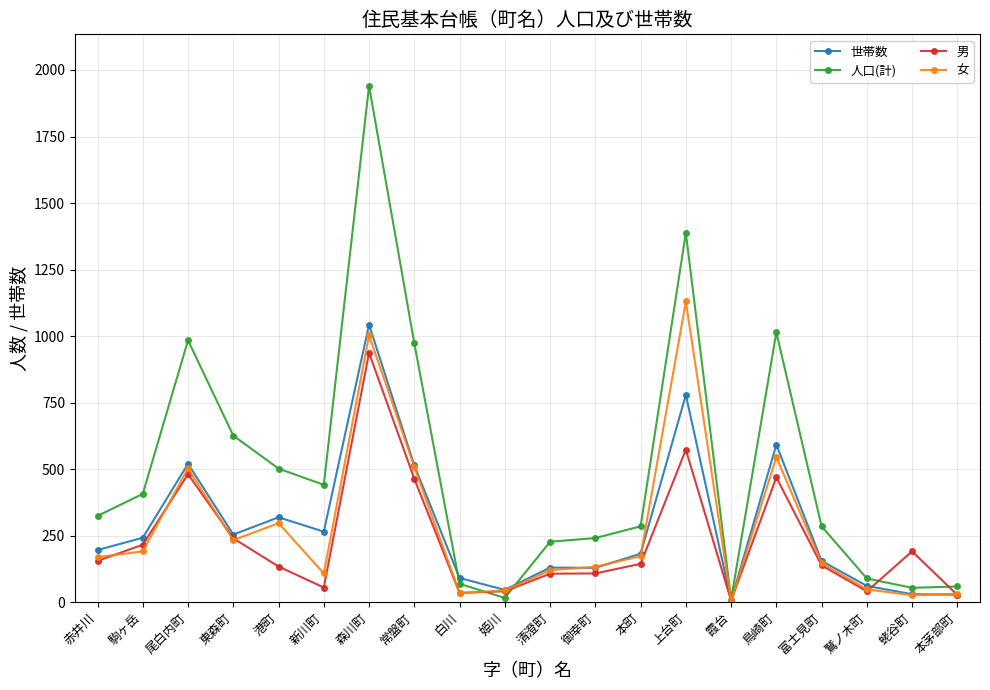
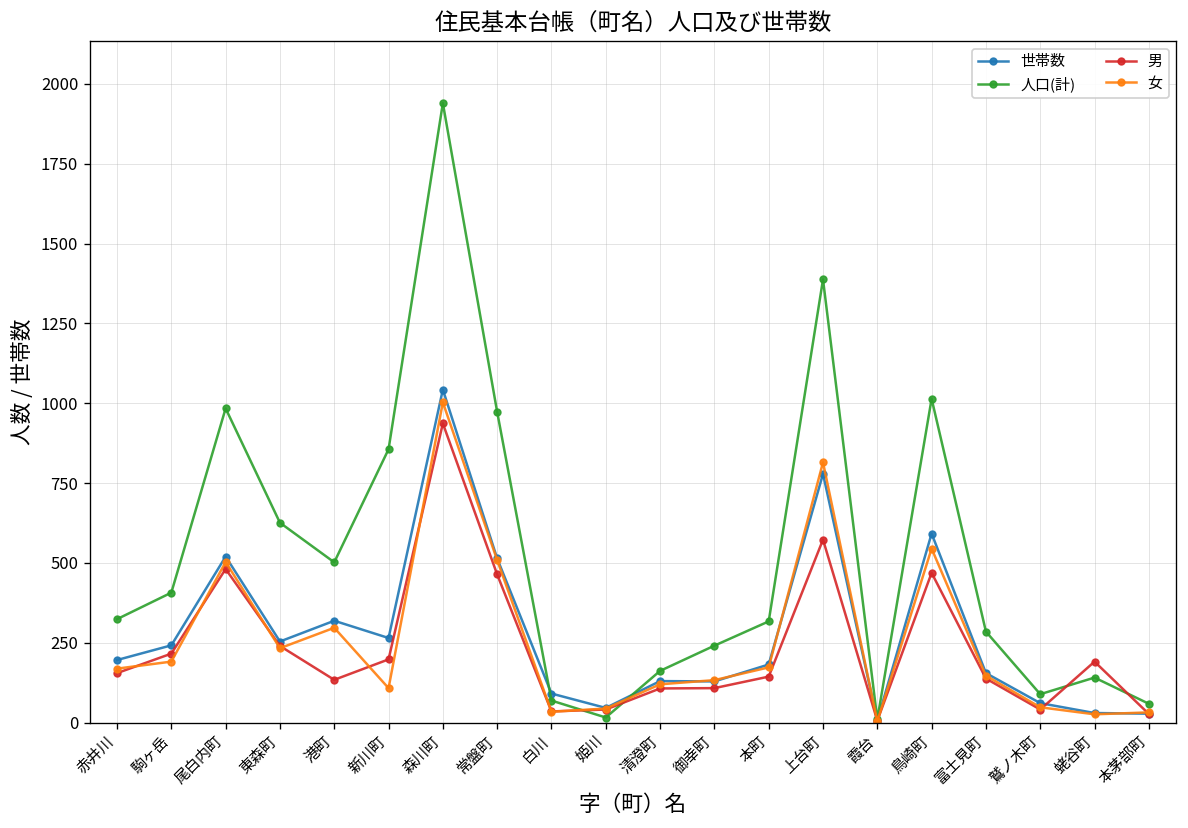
人口(計), 新川町: 440 -> 860
男, 新川町: 60 -> 200
人口(計), 清澄町: 230 -> 160
人口(計), 本町: 290 -> 320
女, 上台町: 1130 -> 820
人口(計), 蛯谷町: 50 -> 140
